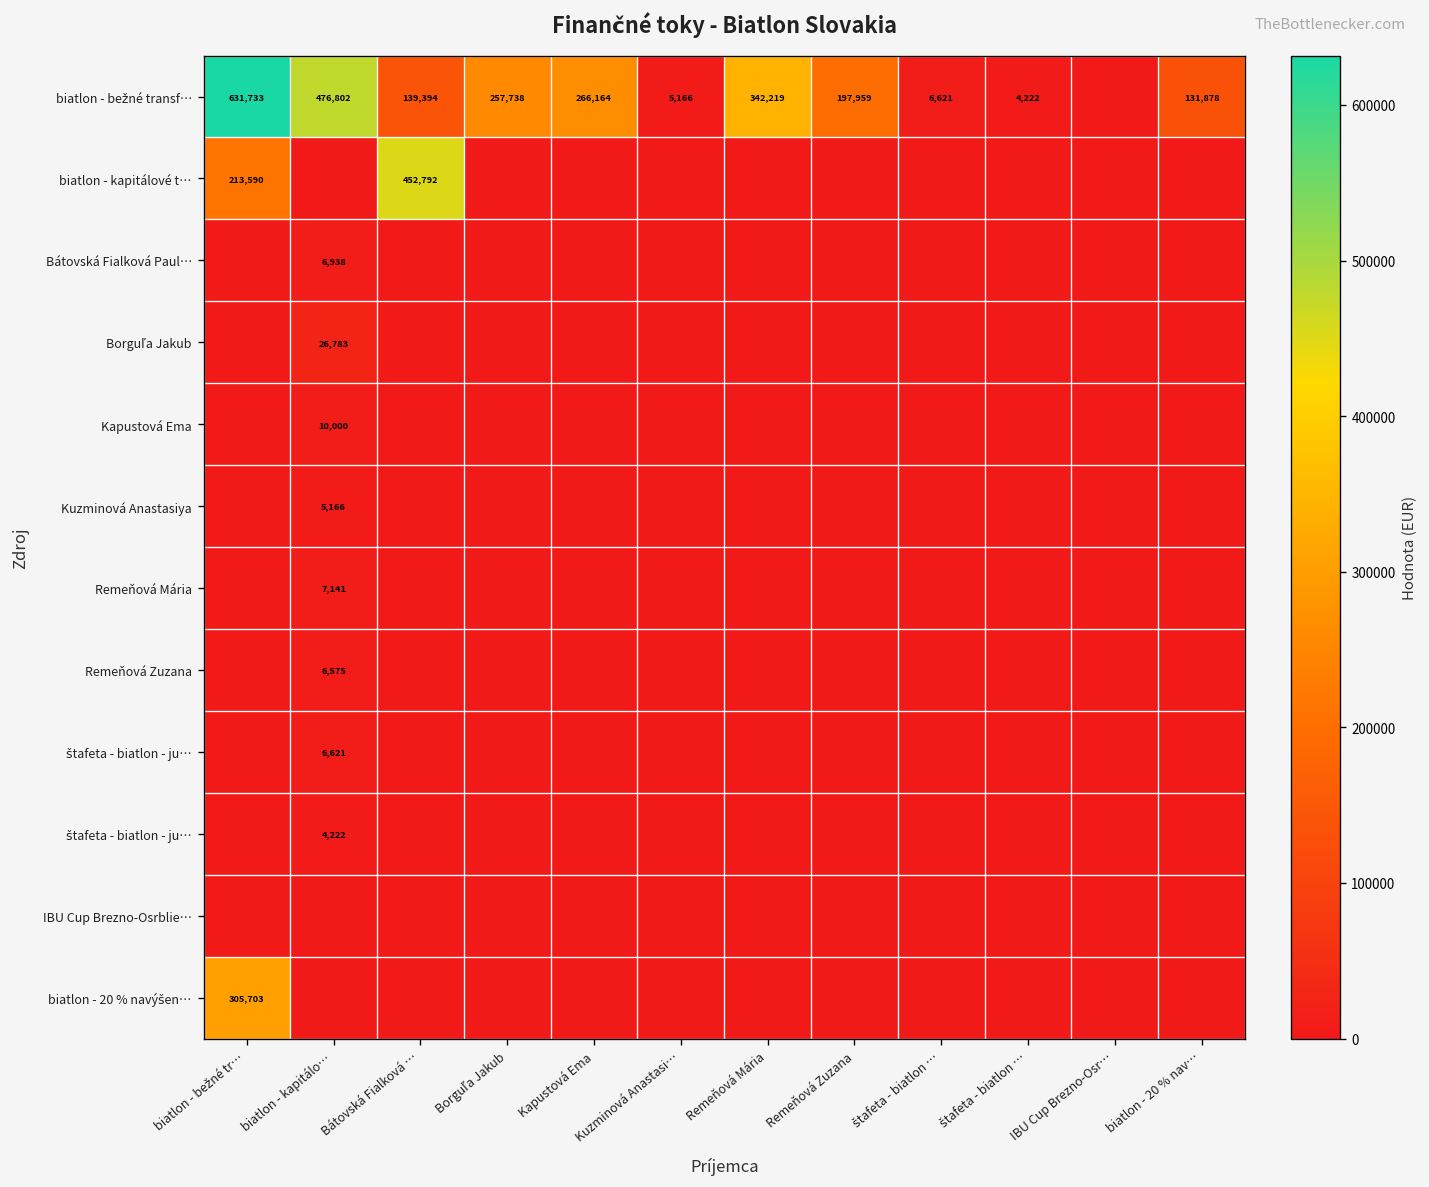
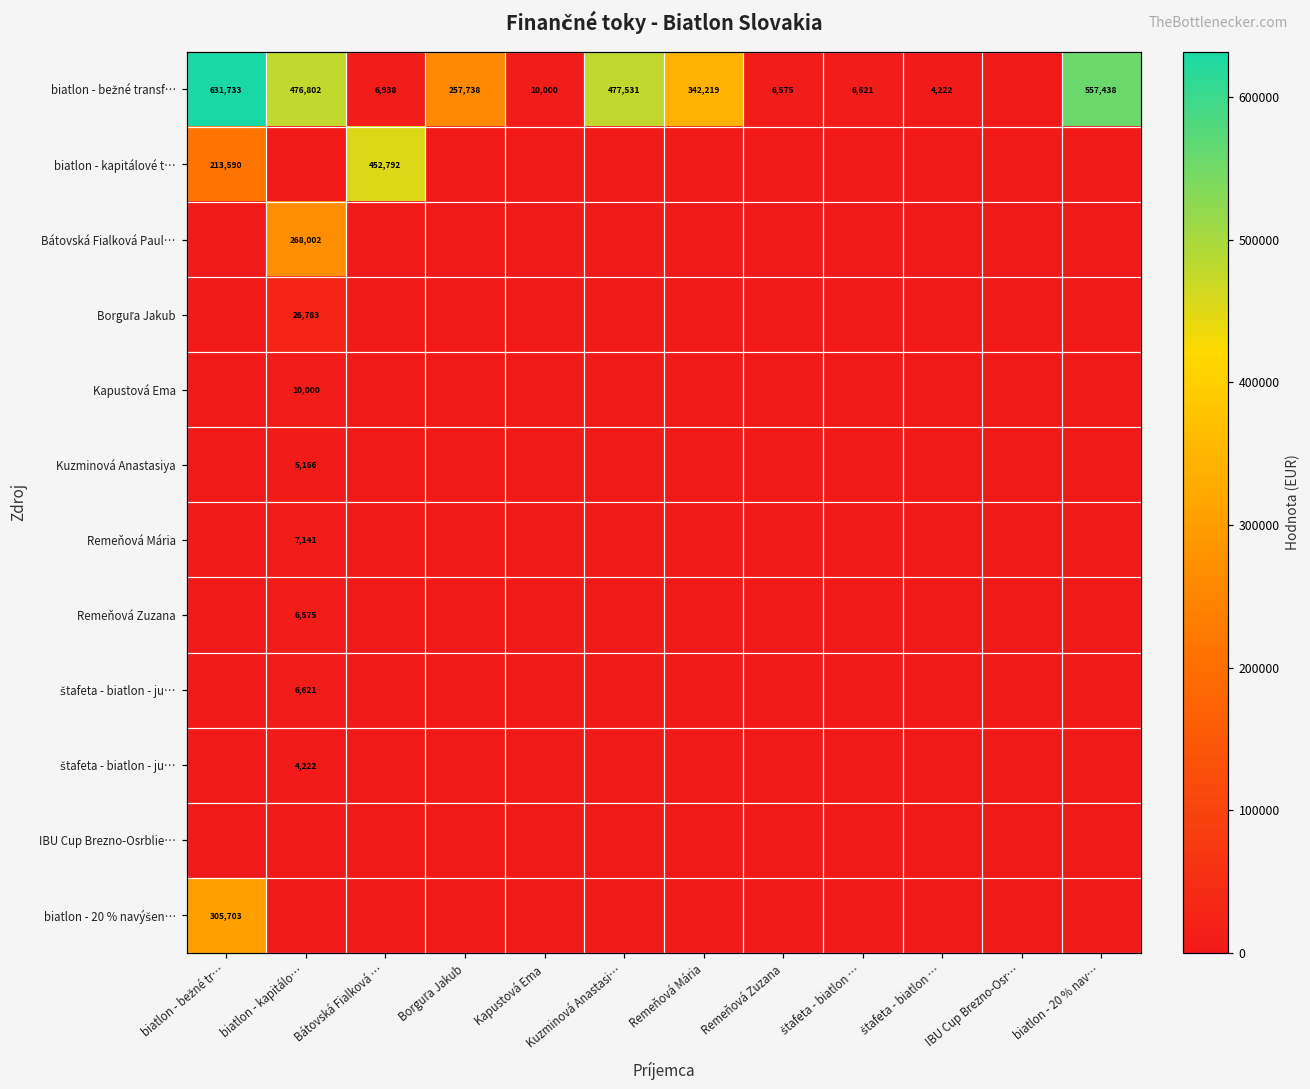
biatlon - bežné transf…, Bátovská Fialková …: 139,394 -> 6,938
biatlon - bežné transf…, Kapustová Ema: 266,164 -> 10,000
biatlon - bežné transf…, Kuzminová Anastasi…: 5,166 -> 477,531
biatlon - bežné transf…, Remeňová Zuzana: 197,959 -> 6,575
biatlon - bežné transf…, biatlon - 20 % nav…: 131,878 -> 557,438
Bátovská Fialková Paul…, biatlon - kapitálo…: 6,938 -> 268,002
